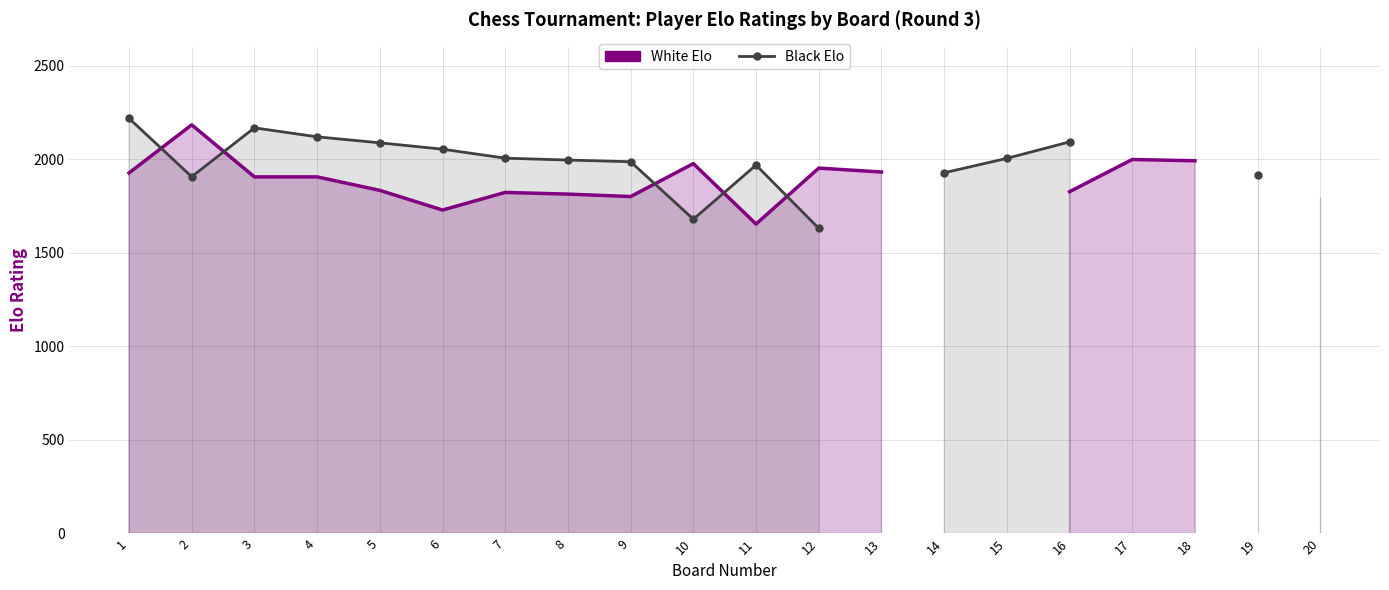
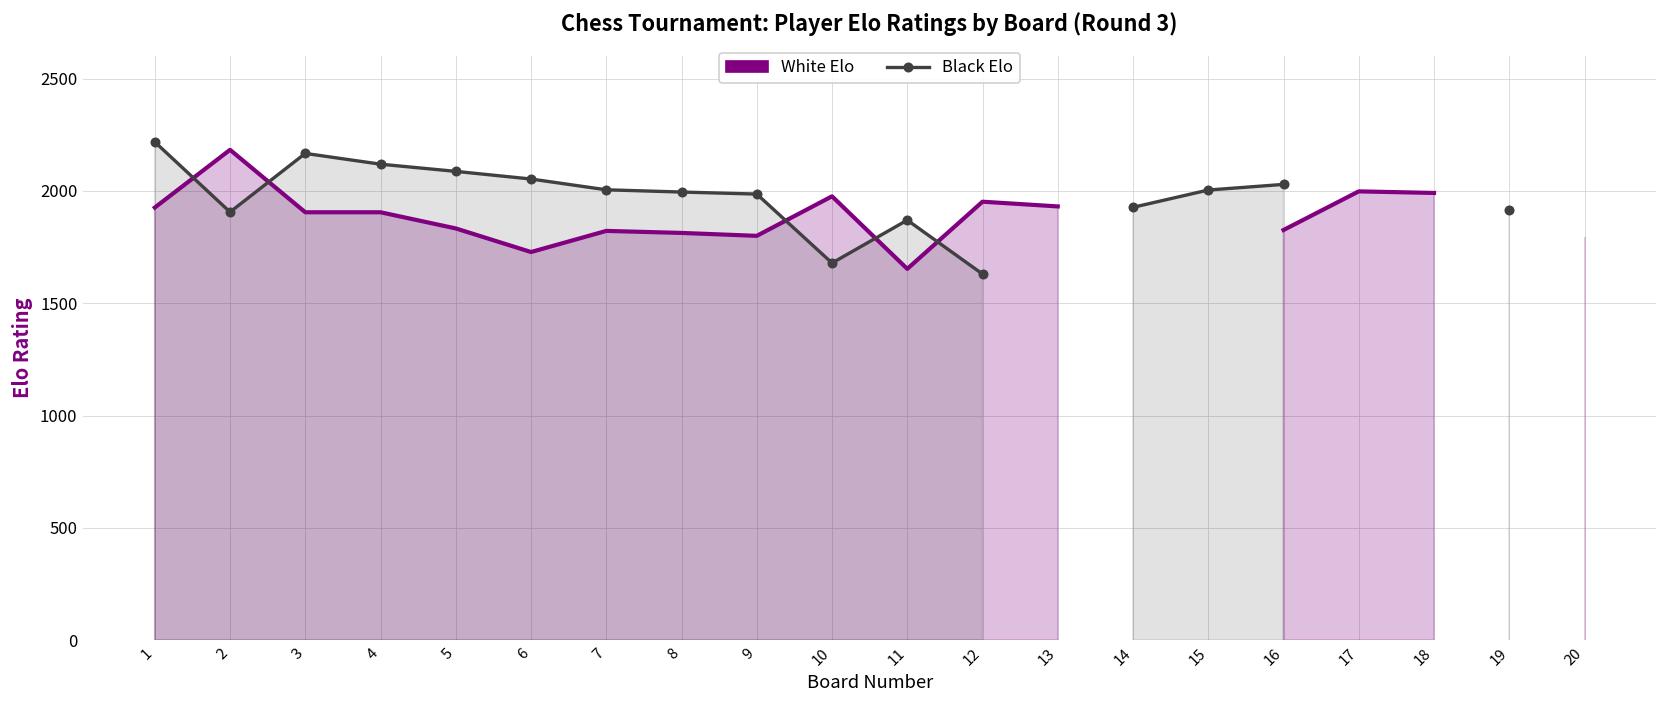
Black Elo, 11: 1970 -> 1870
Black Elo, 16: 2090 -> 2030
